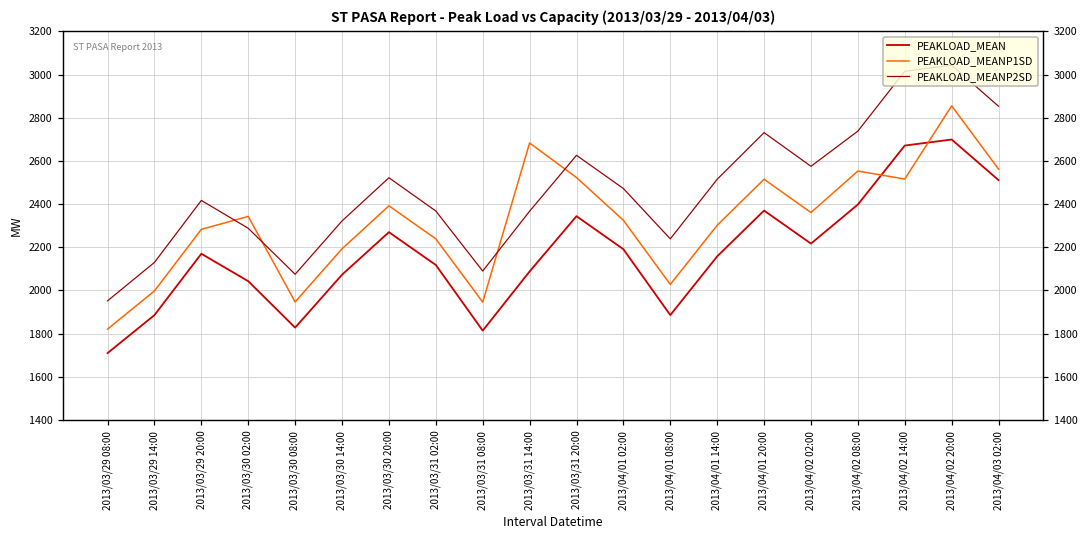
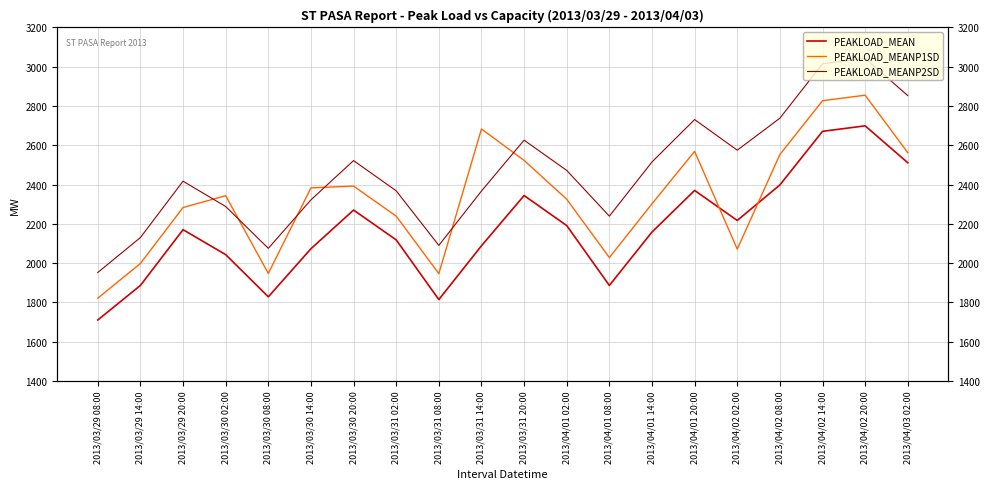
PEAKLOAD_MEANP1SD, 2013/03/30 14:00: 2190 -> 2380
PEAKLOAD_MEANP1SD, 2013/04/01 20:00: 2520 -> 2570
PEAKLOAD_MEANP1SD, 2013/04/02 02:00: 2360 -> 2070
PEAKLOAD_MEANP1SD, 2013/04/02 14:00: 2520 -> 2830
